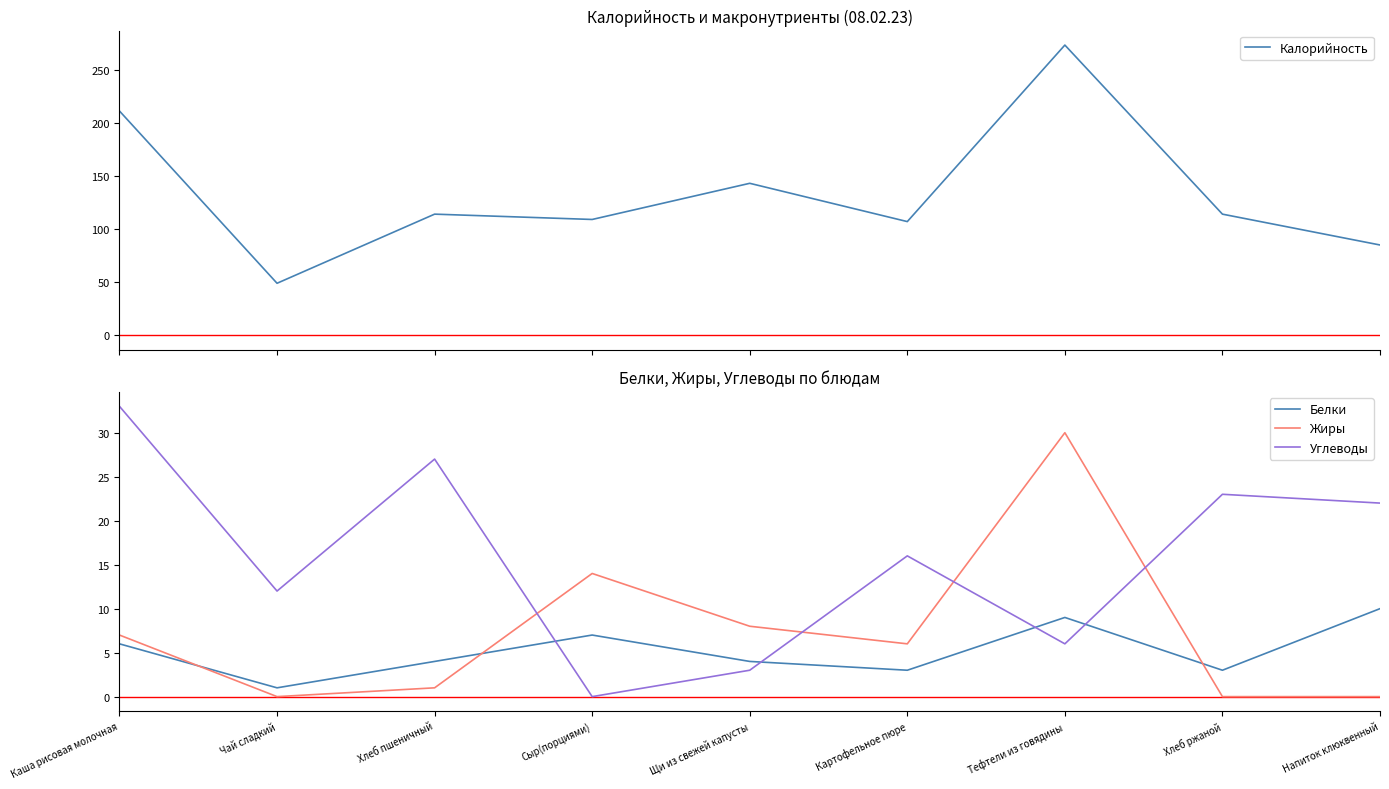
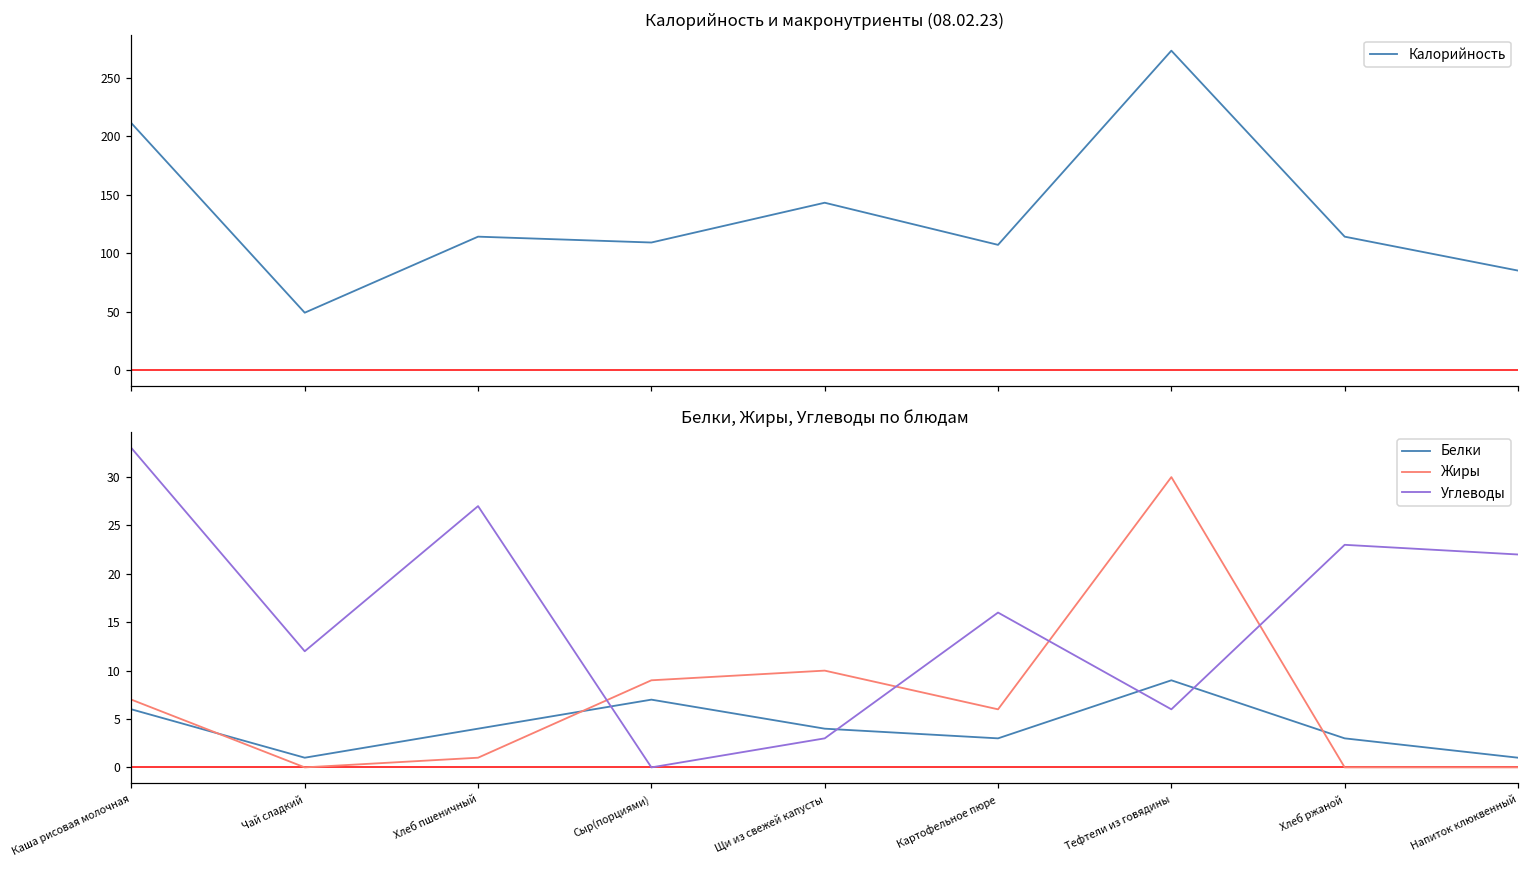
Белки, Жиры, Углеводы по блюдам, Жиры, Сыр(порциями): 14 -> 9
Белки, Жиры, Углеводы по блюдам, Жиры, Щи из свежей капусты: 8 -> 10
Белки, Жиры, Углеводы по блюдам, Белки, Напиток клюквенный: 10 -> 1
